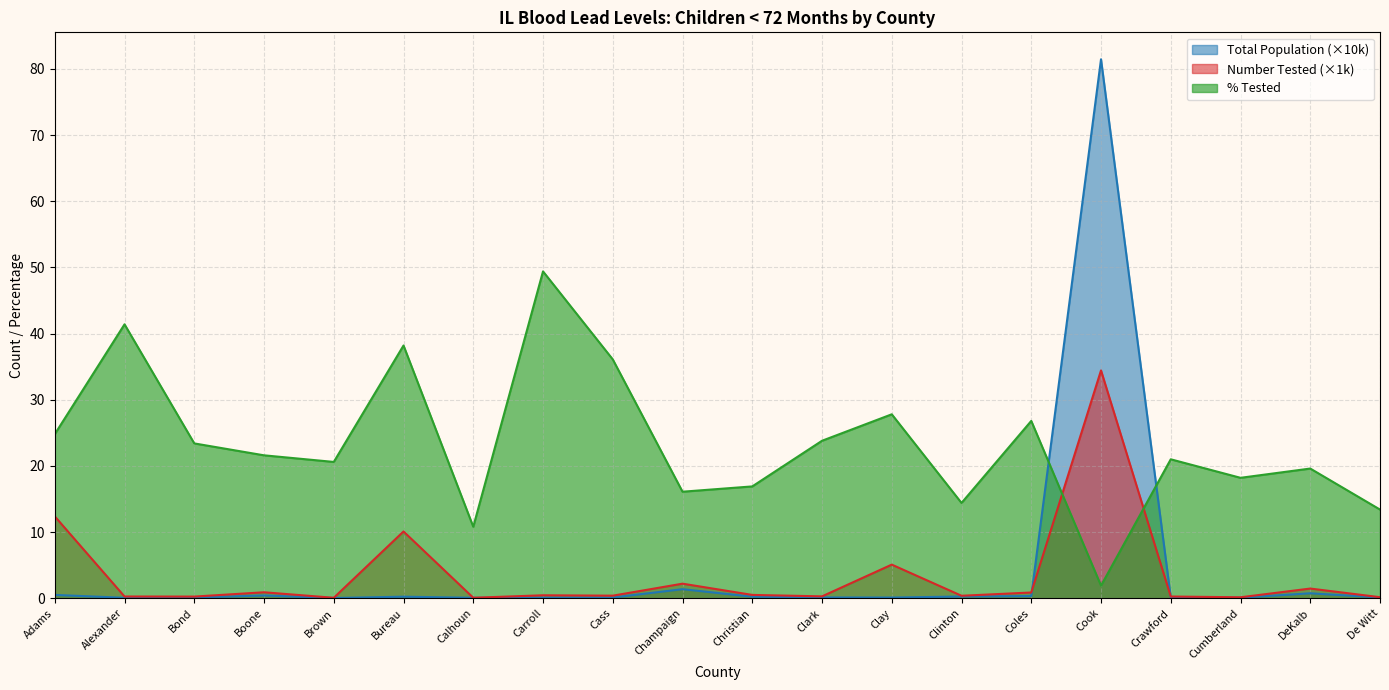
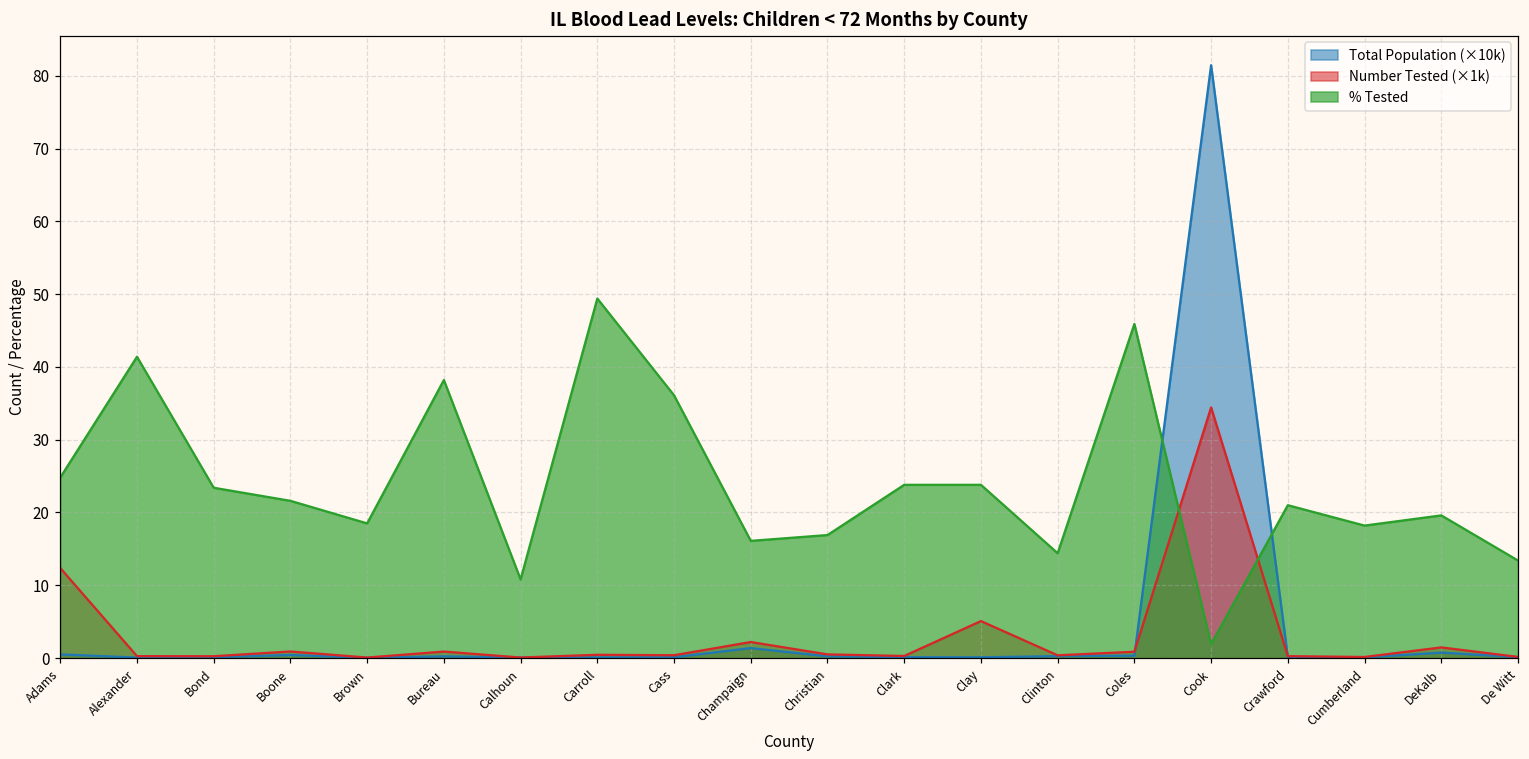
% Tested, Brown: 21 -> 19
Number Tested (×1k), Bureau: 10 -> 1
% Tested, Clay: 28 -> 24
% Tested, Coles: 27 -> 46
